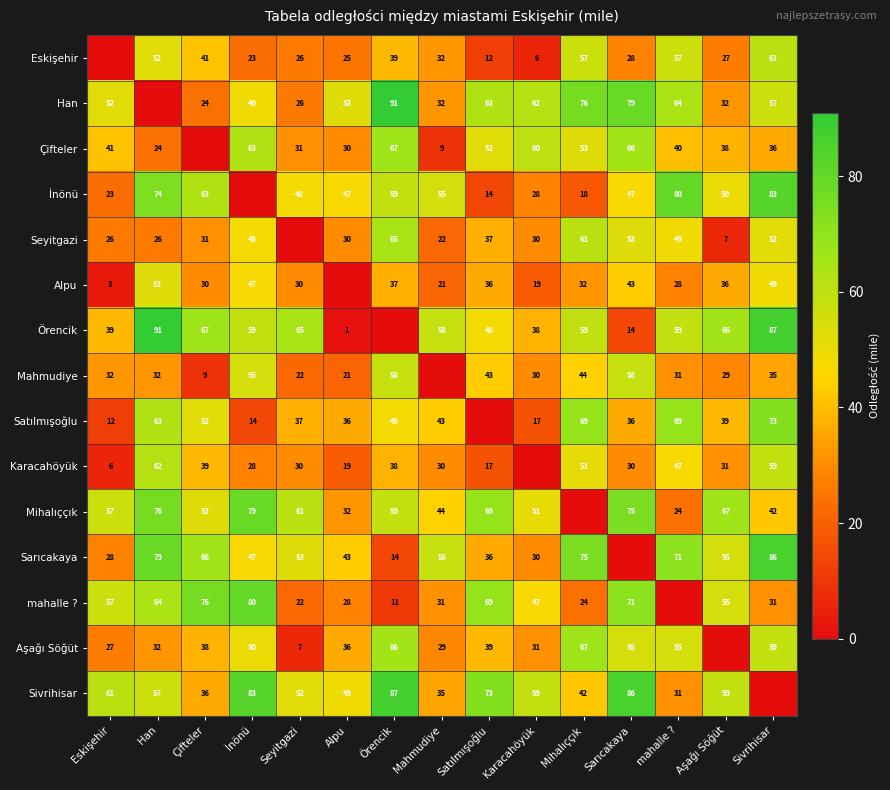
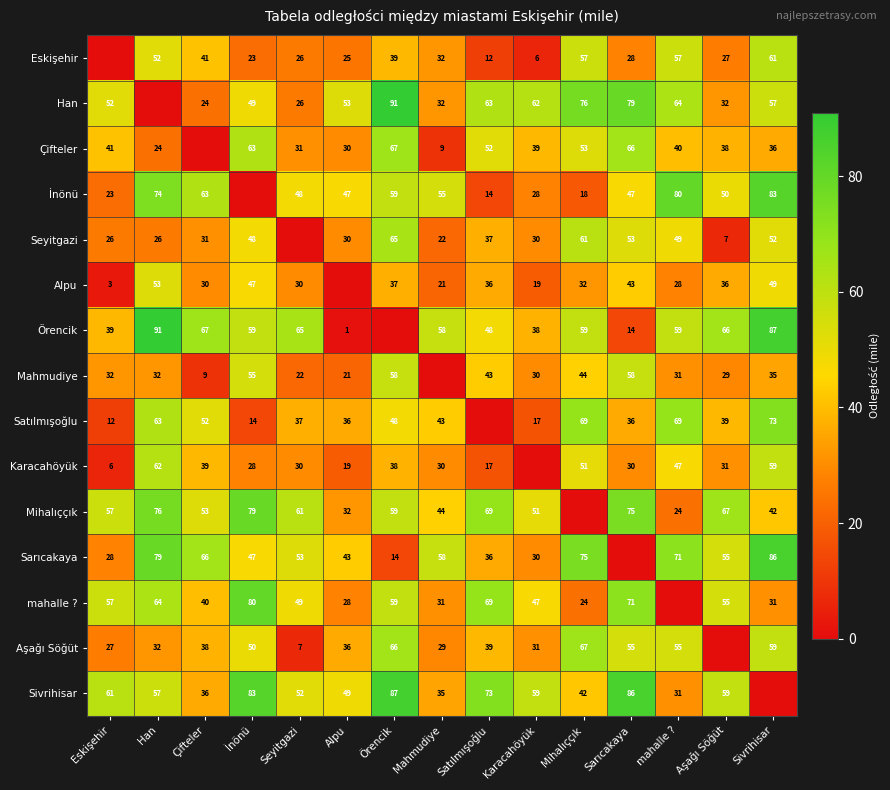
Çifteler, Karacahöyük: 60 -> 39
mahalle ?, Çifteler: 76 -> 40
mahalle ?, Seyitgazi: 22 -> 49
mahalle ?, Örencik: 11 -> 59
